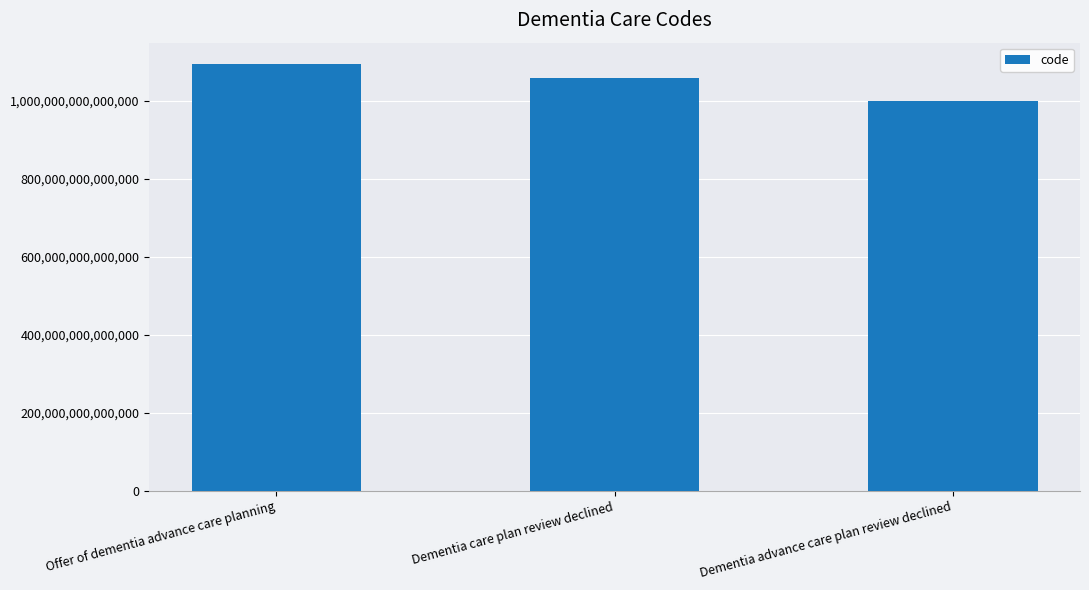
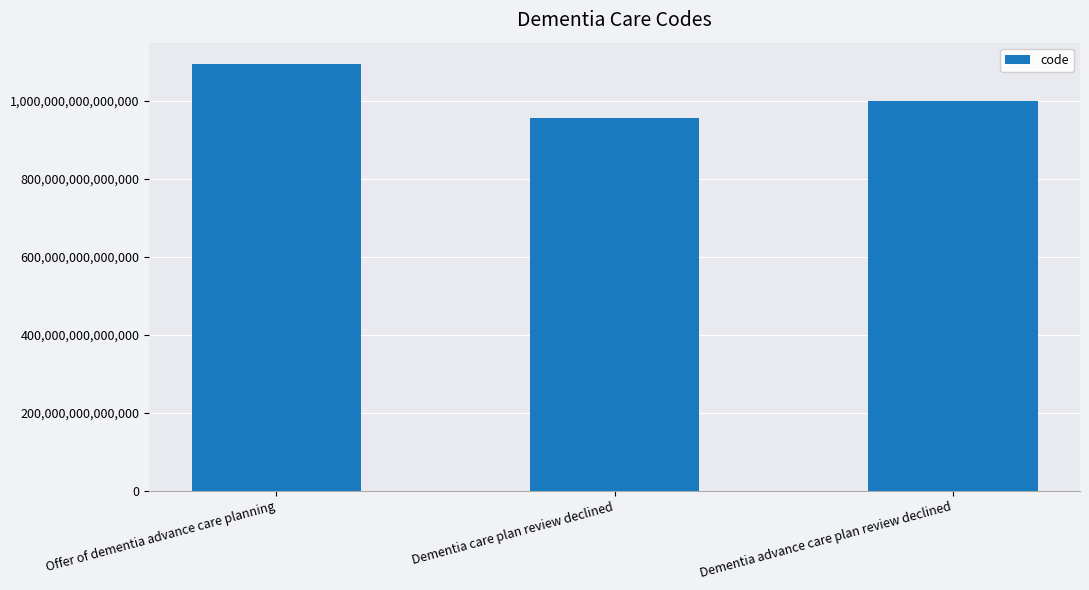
Dementia care plan review declined: 1,060,000,000,000,000 -> 960,000,000,000,000
